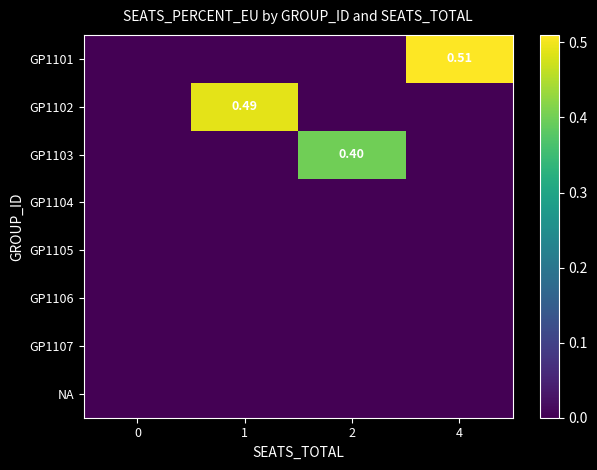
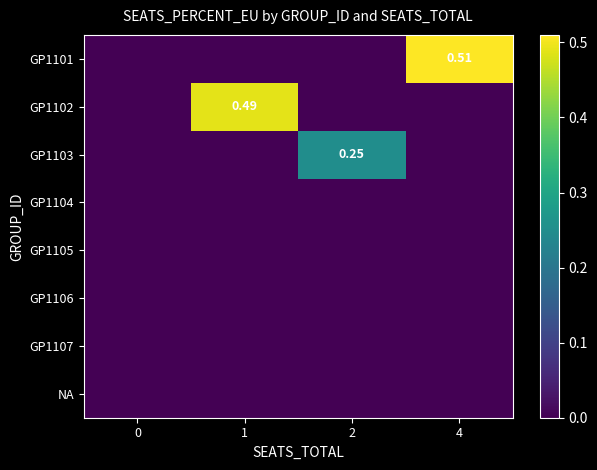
GP1103, 2: 0.40 -> 0.25
